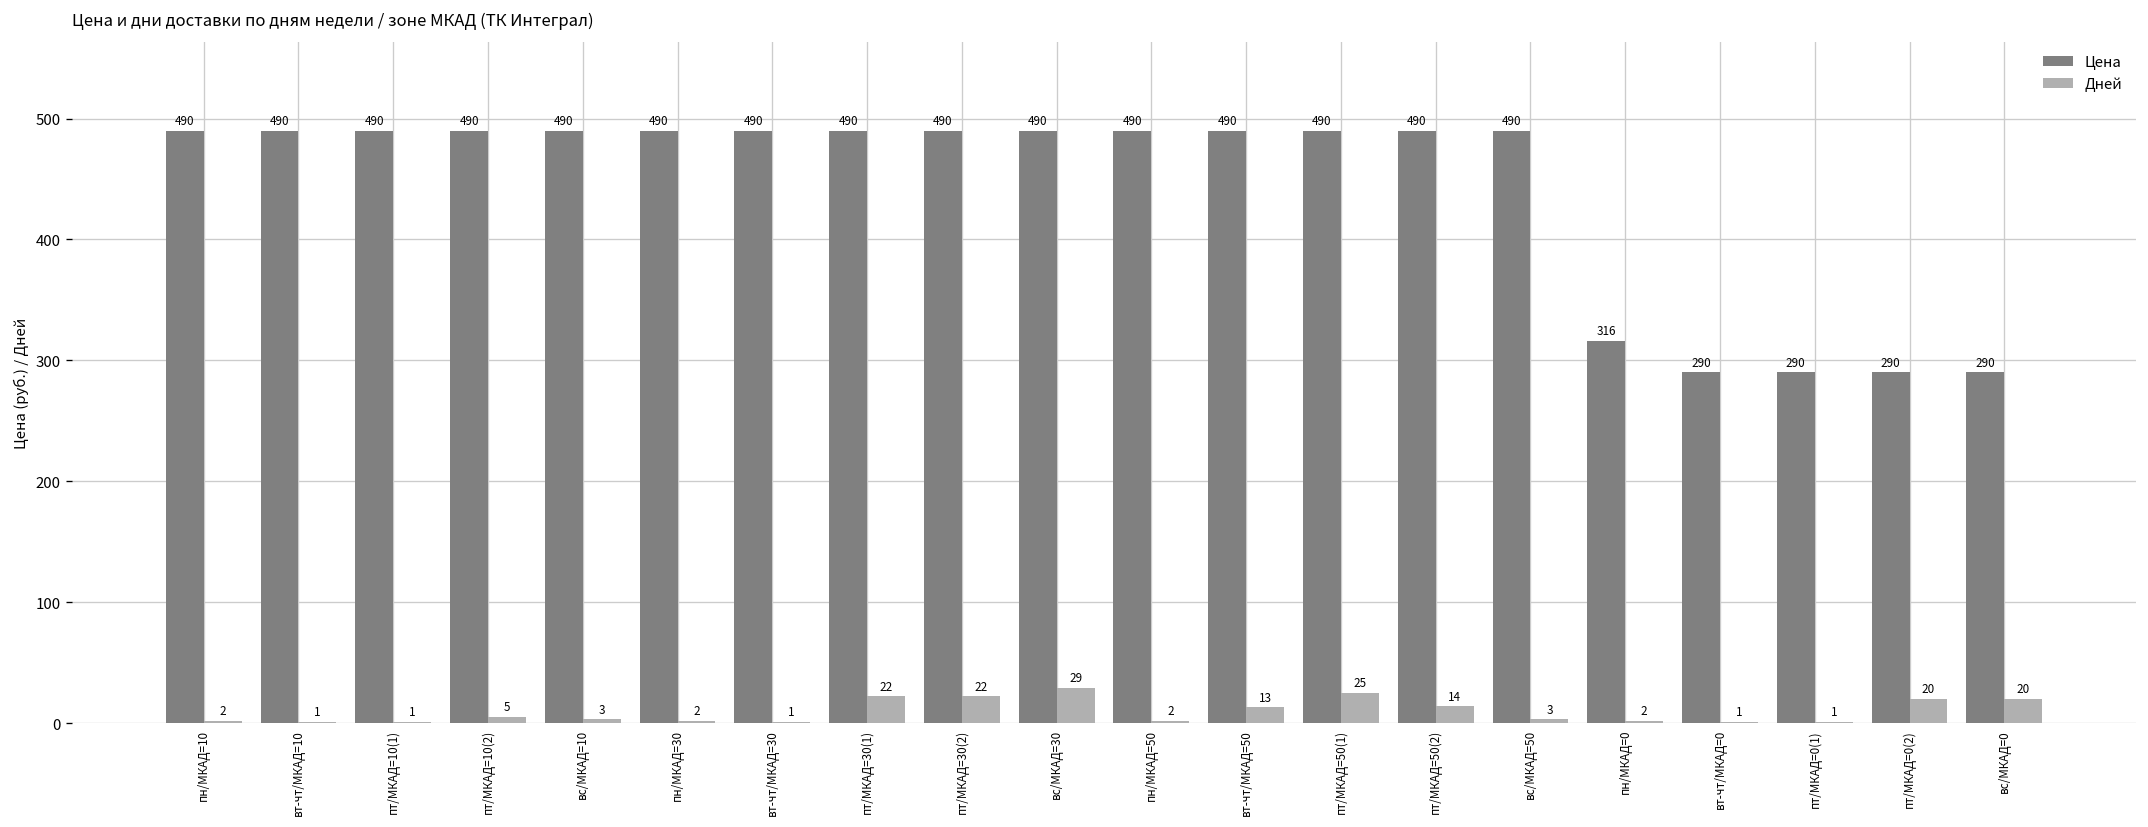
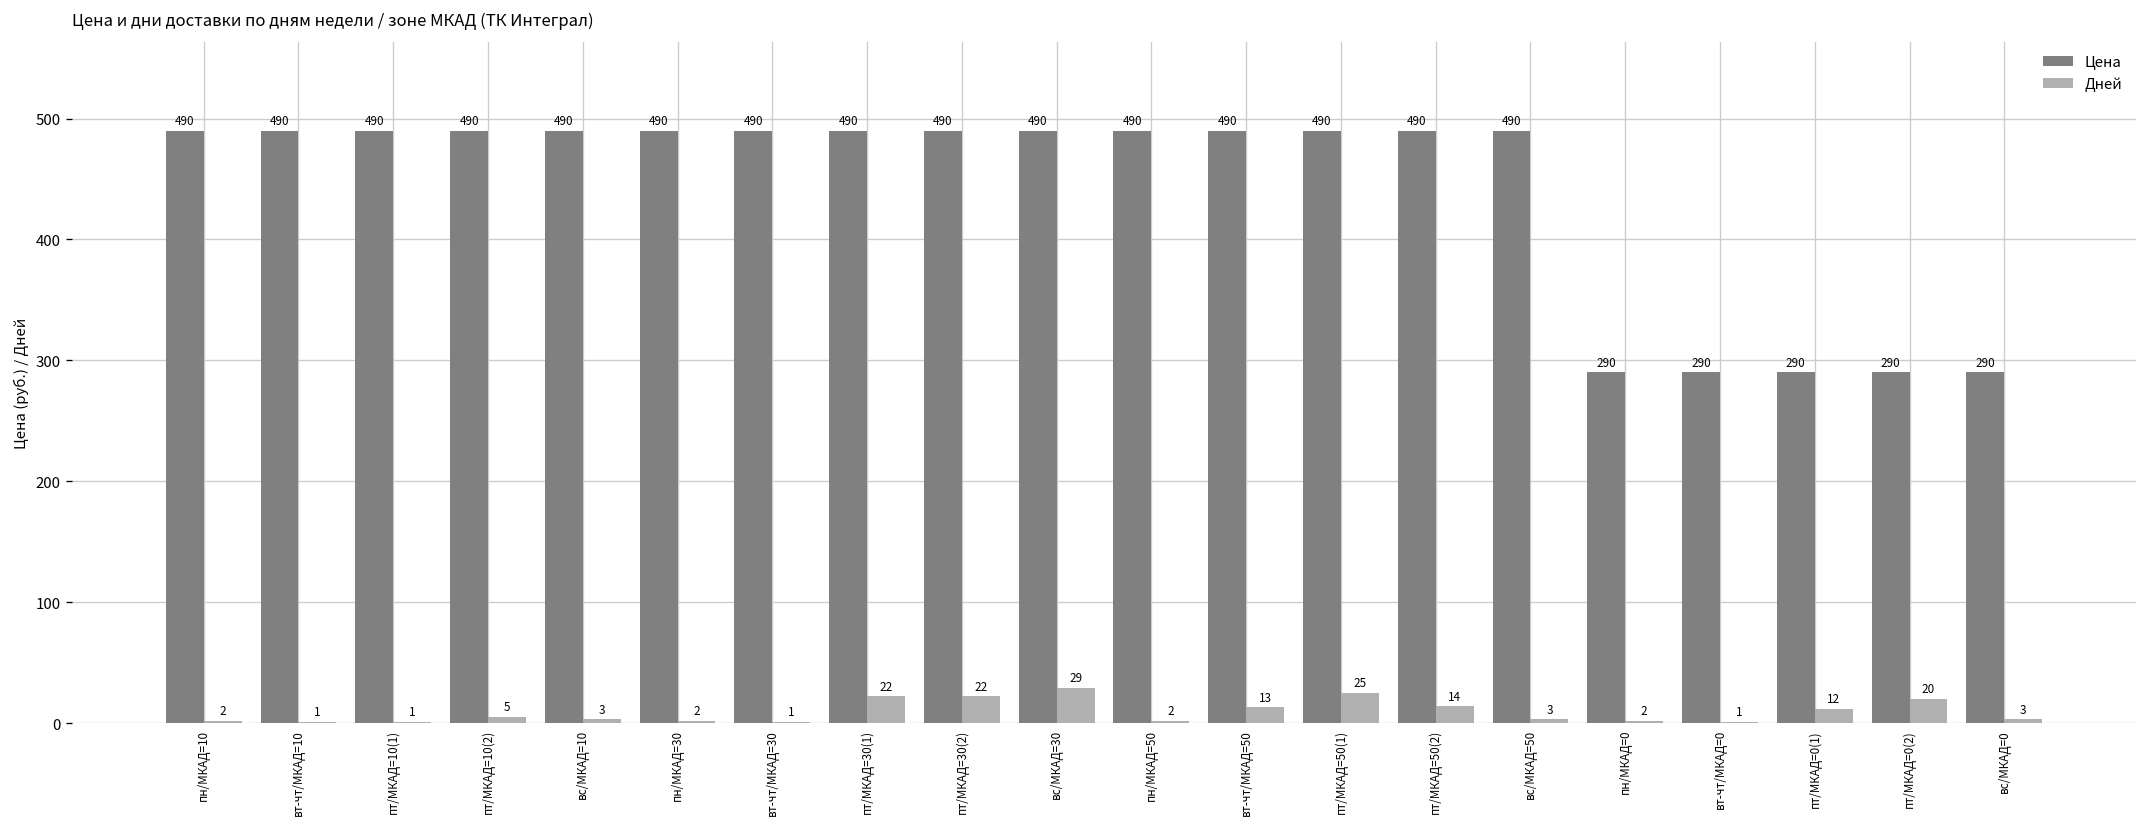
Цена, пн/МКАД=0: 316 -> 290
Дней, пт/МКАД=0(1): 1 -> 12
Дней, вс/МКАД=0: 20 -> 3
